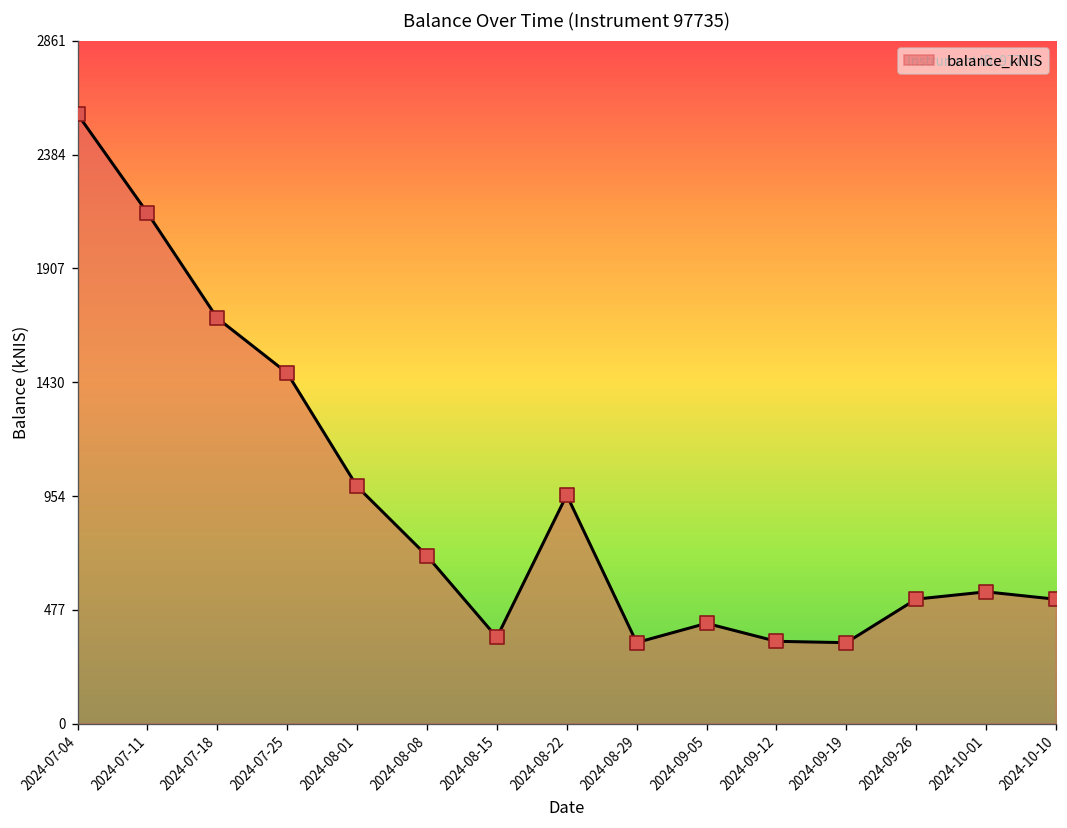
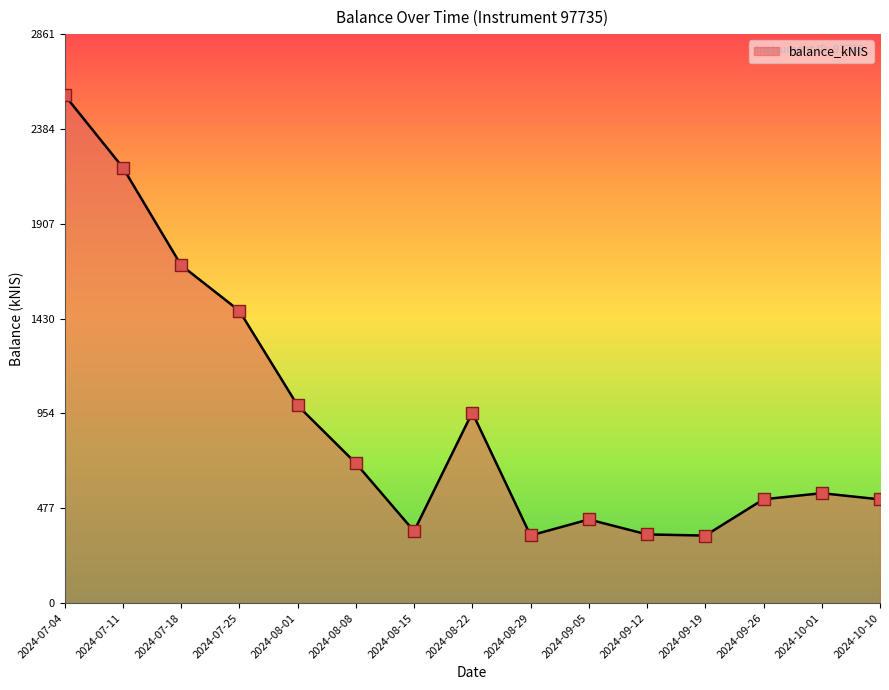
2024-07-11: 2140 -> 2190
